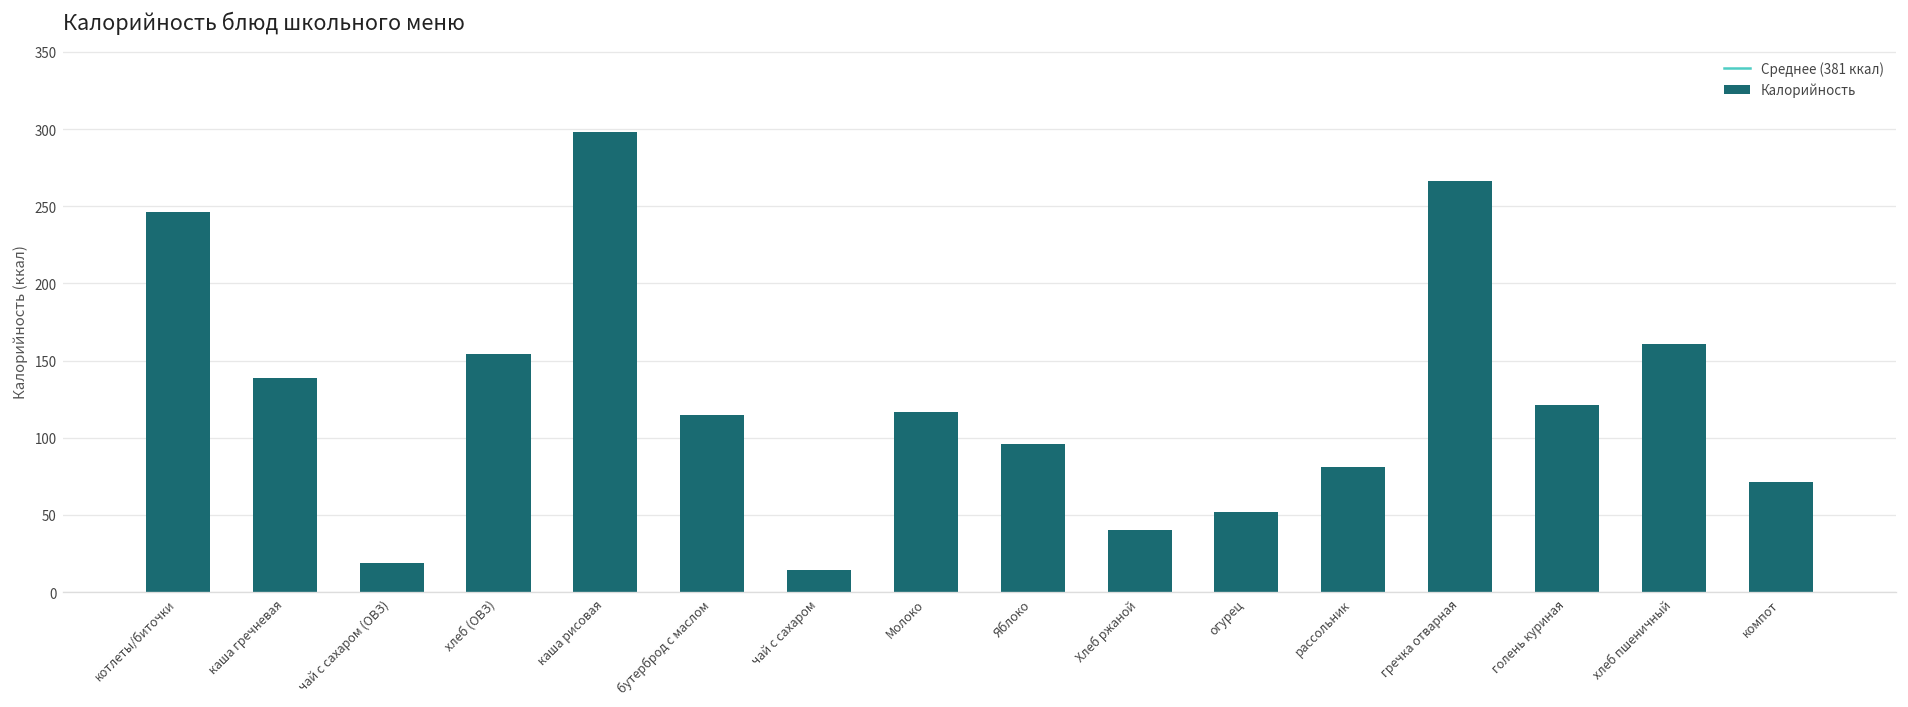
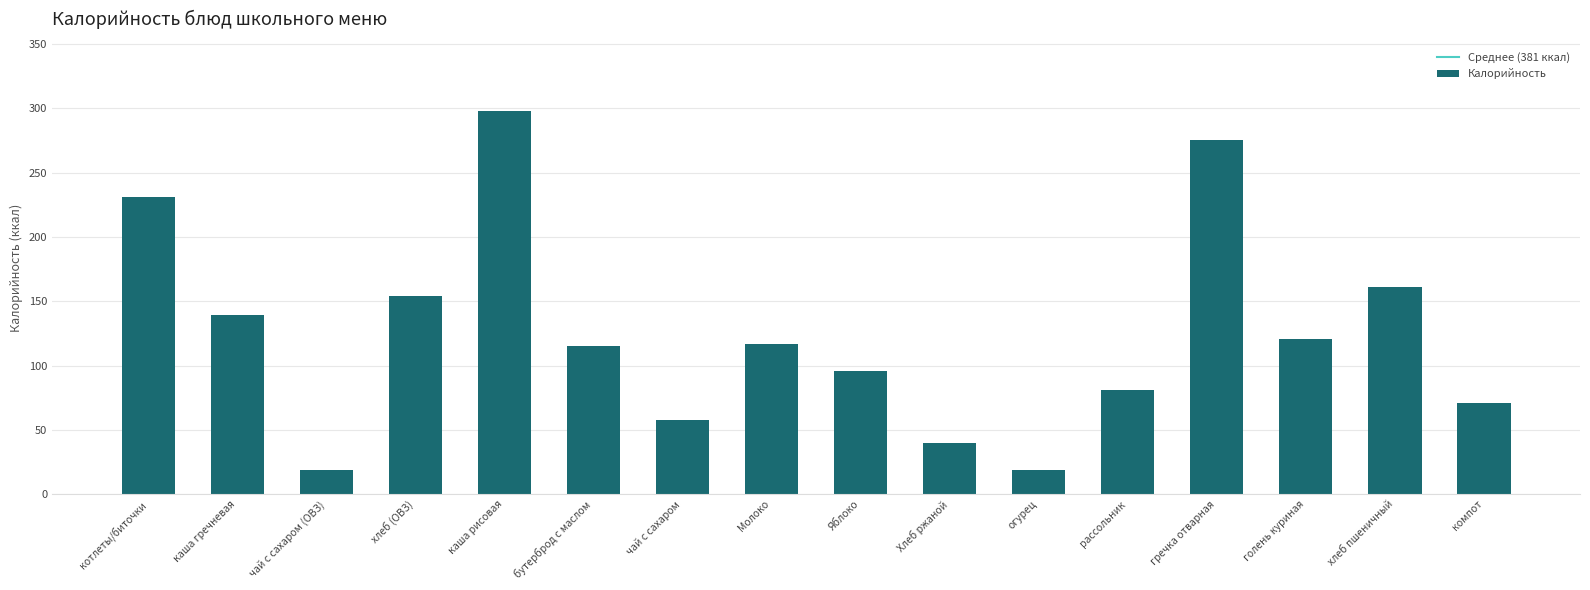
котлеты/биточки: 246 -> 231
чай с сахаром: 14 -> 58
огурец: 52 -> 19
гречка отварная: 266 -> 275
